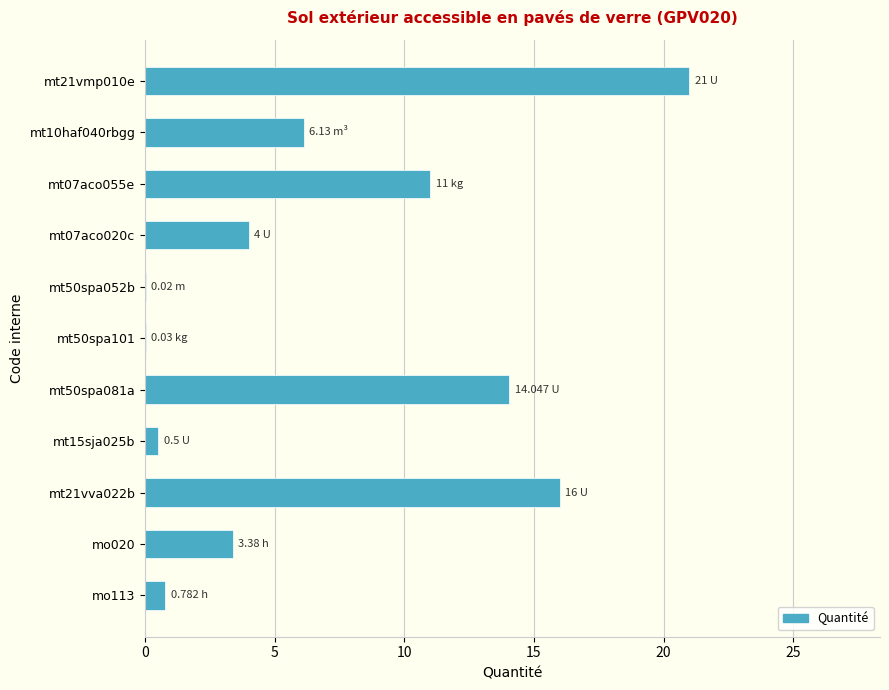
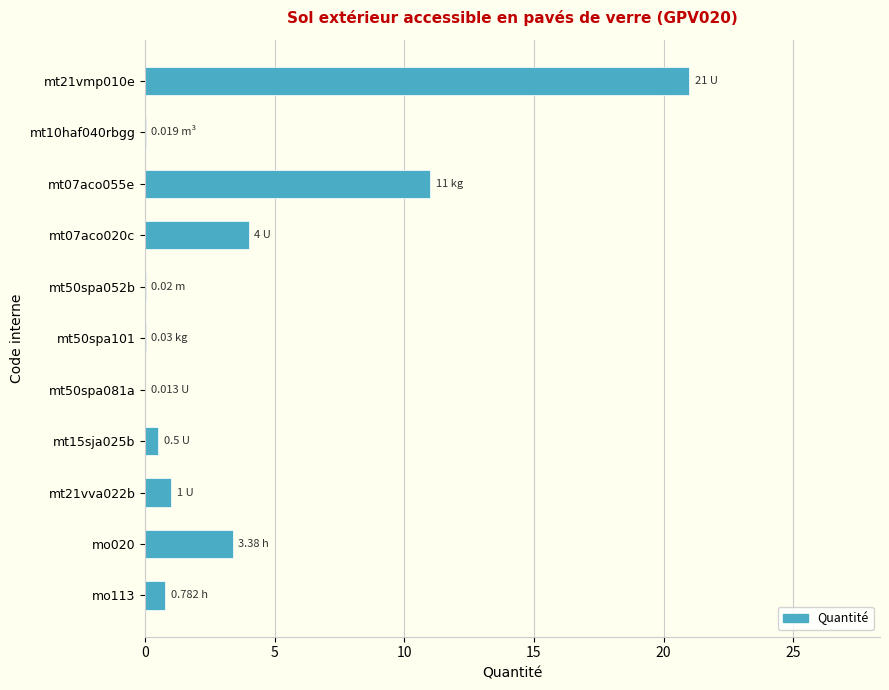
mt10haf040rbgg: 6.13 -> 0.019
mt50spa081a: 14.047 -> 0.013
mt21vva022b: 16 -> 1
